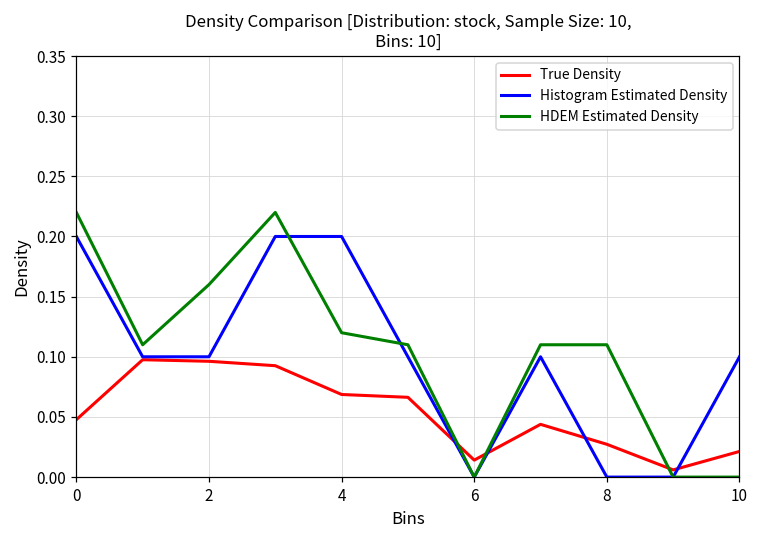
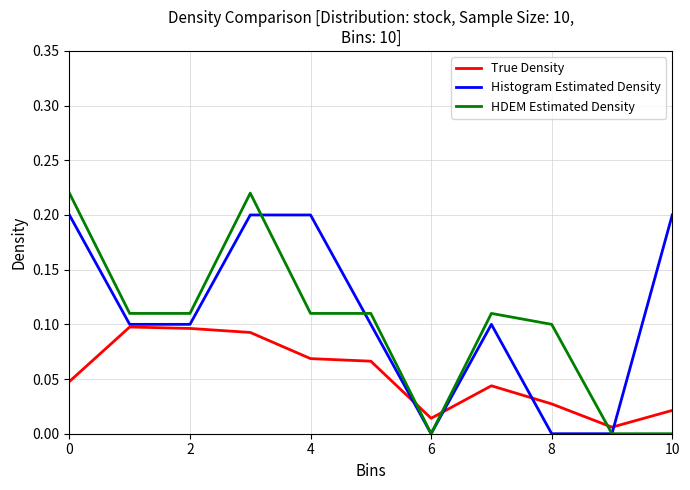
HDEM Estimated Density, 2: 0.16 -> 0.11
HDEM Estimated Density, 4: 0.12 -> 0.11
HDEM Estimated Density, 8: 0.11 -> 0.10
Histogram Estimated Density, 10: 0.1 -> 0.2
